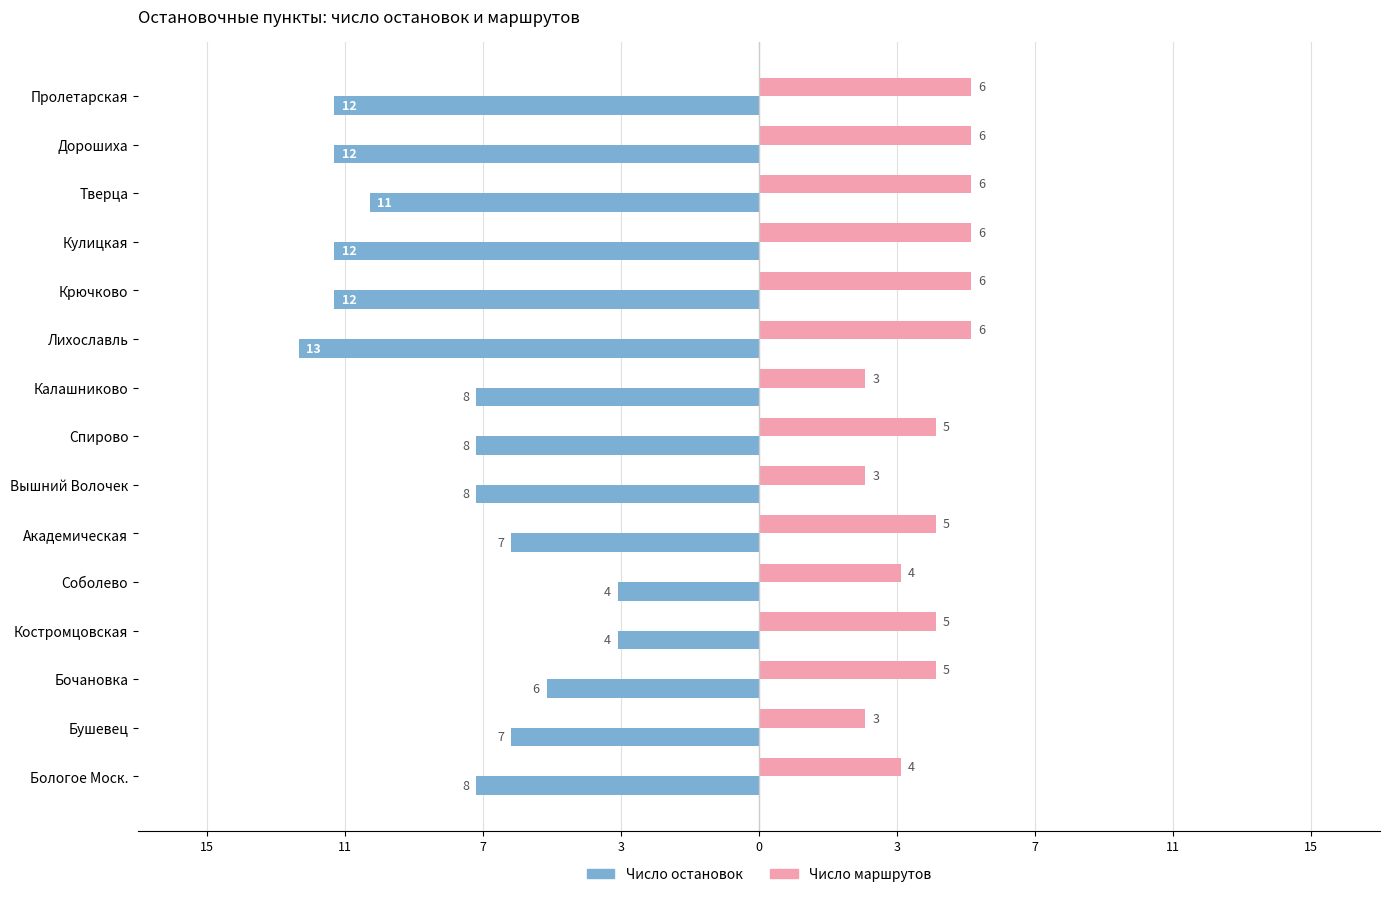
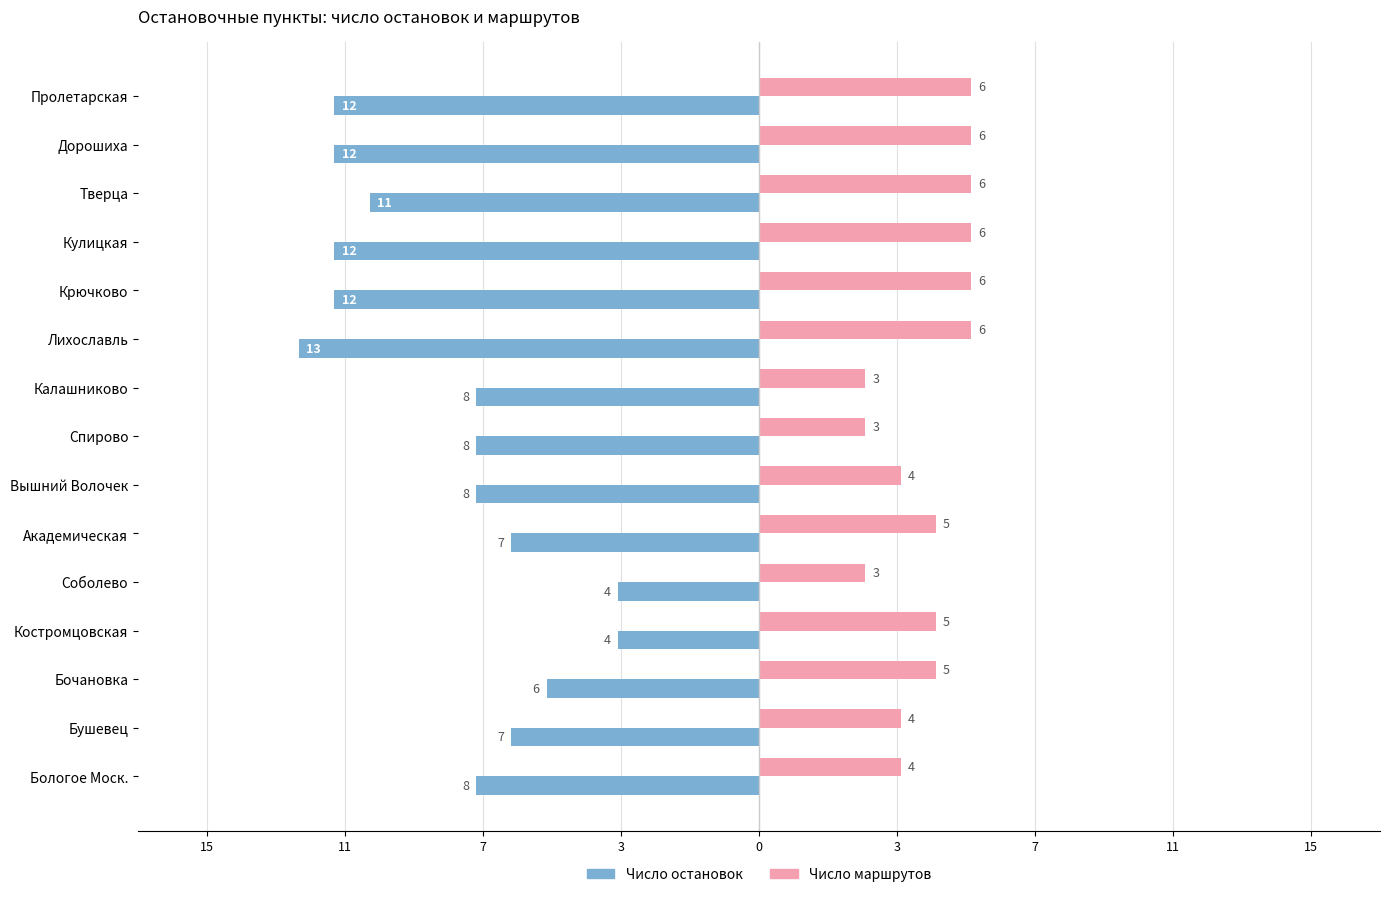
Число маршрутов, Спирово: 5 -> 3
Число маршрутов, Вышний Волочек: 3 -> 4
Число маршрутов, Соболево: 4 -> 3
Число маршрутов, Бушевец: 3 -> 4
